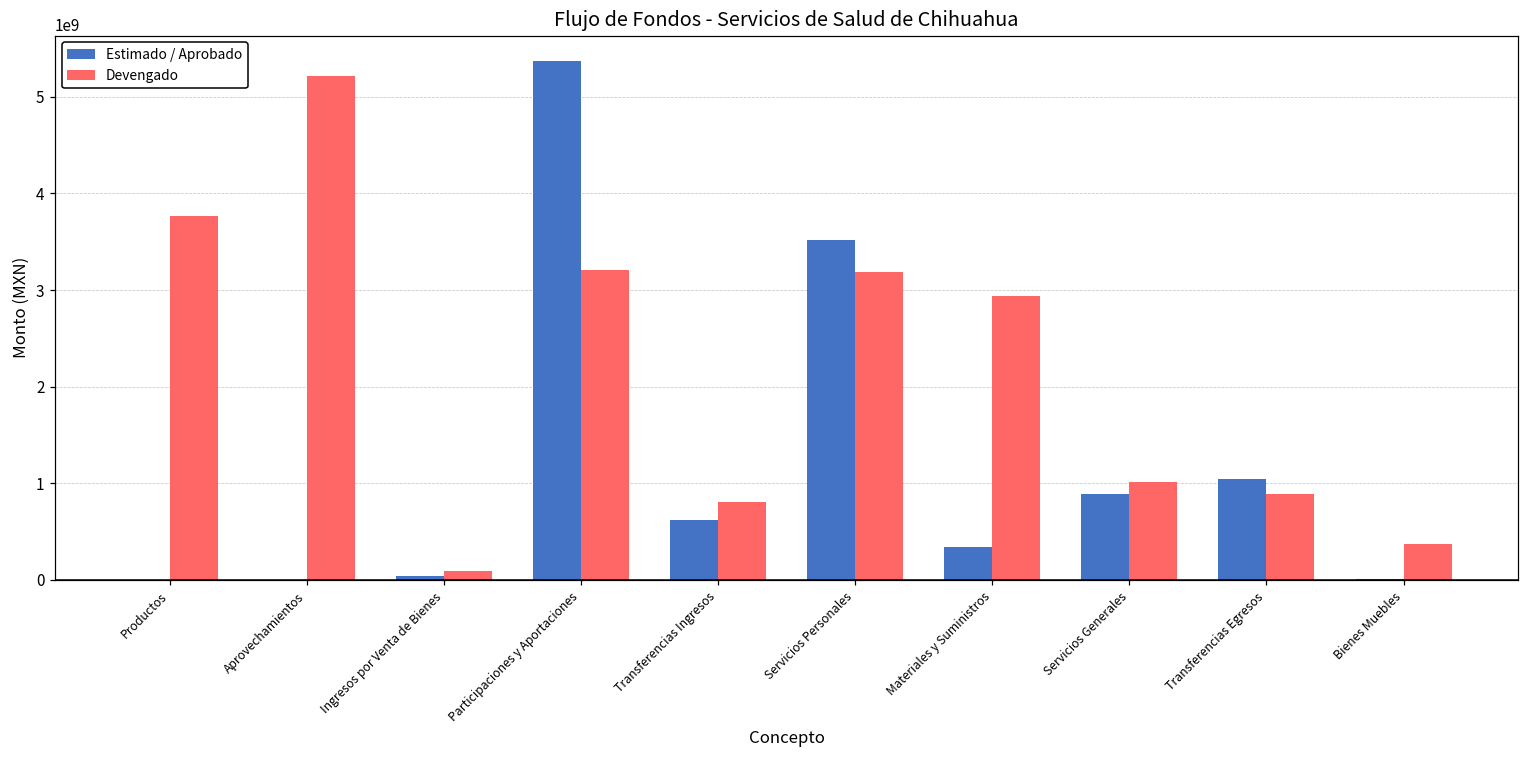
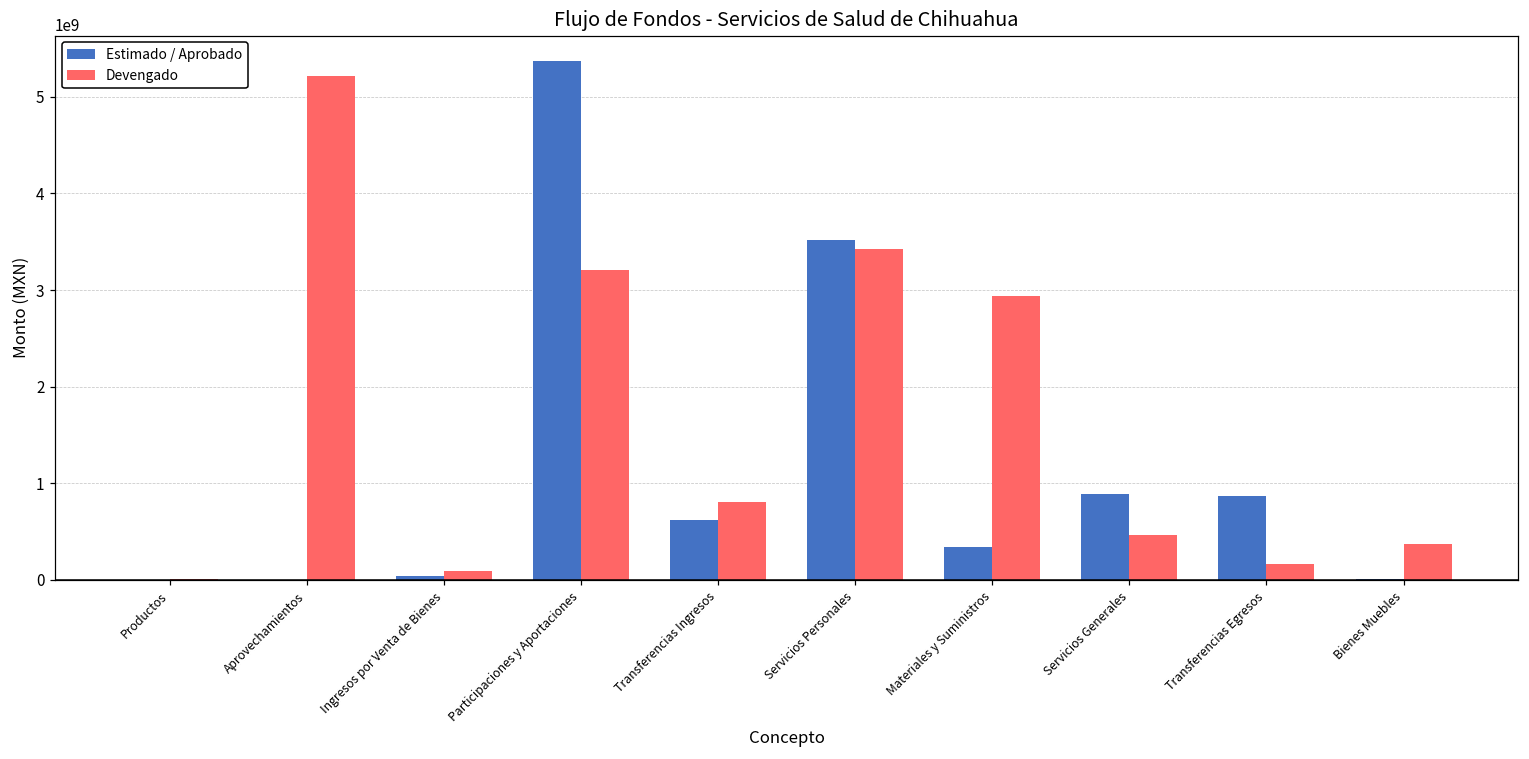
Devengado, Productos: 3800000000 -> 0
Devengado, Servicios Personales: 3200000000 -> 3400000000
Devengado, Servicios Generales: 1000000000 -> 500000000
Estimado / Aprobado, Transferencias Egresos: 1000000000 -> 900000000
Devengado, Transferencias Egresos: 900000000 -> 200000000
